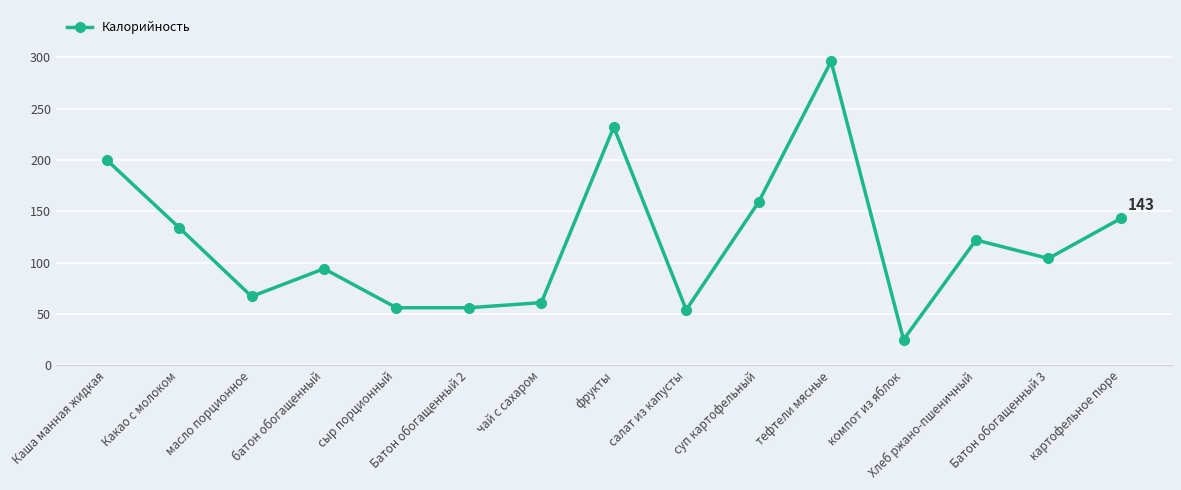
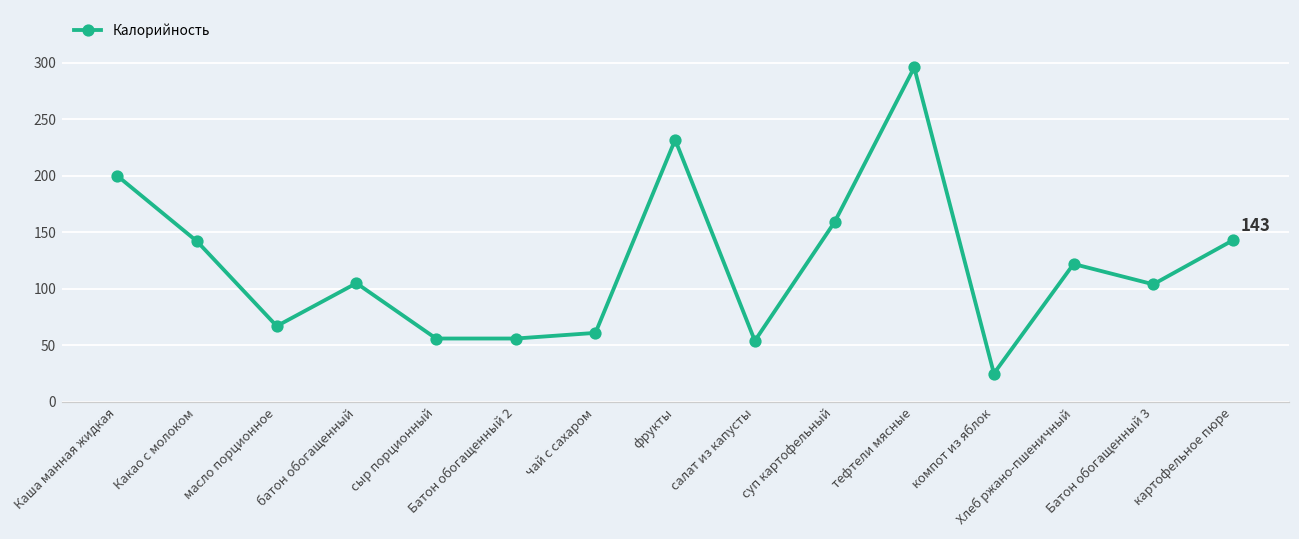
Какао с молоком: 134 -> 142
батон обогащенный: 94 -> 105
